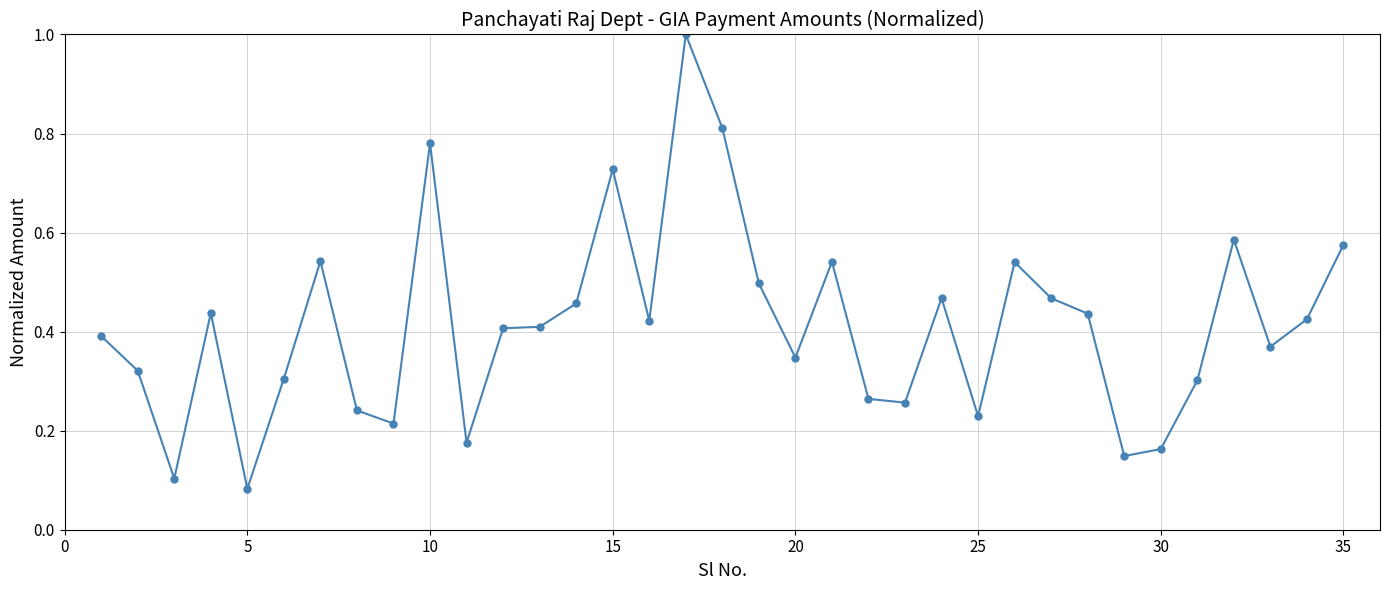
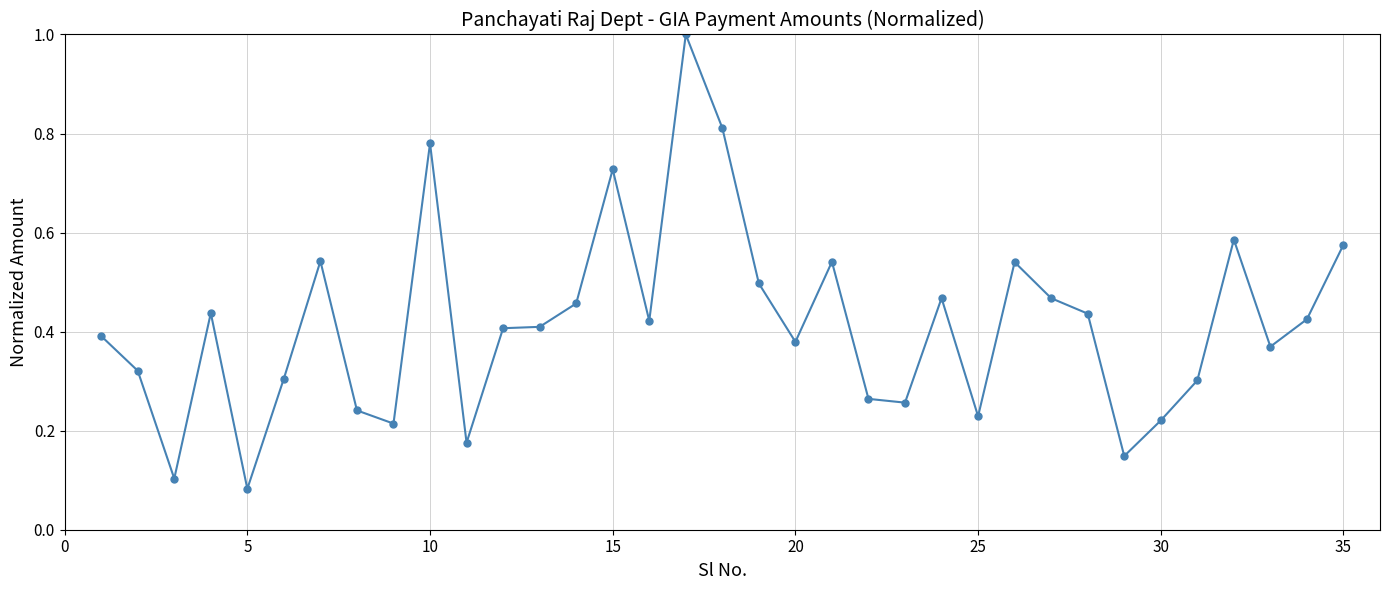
20: 0.35 -> 0.38
30: 0.16 -> 0.22
